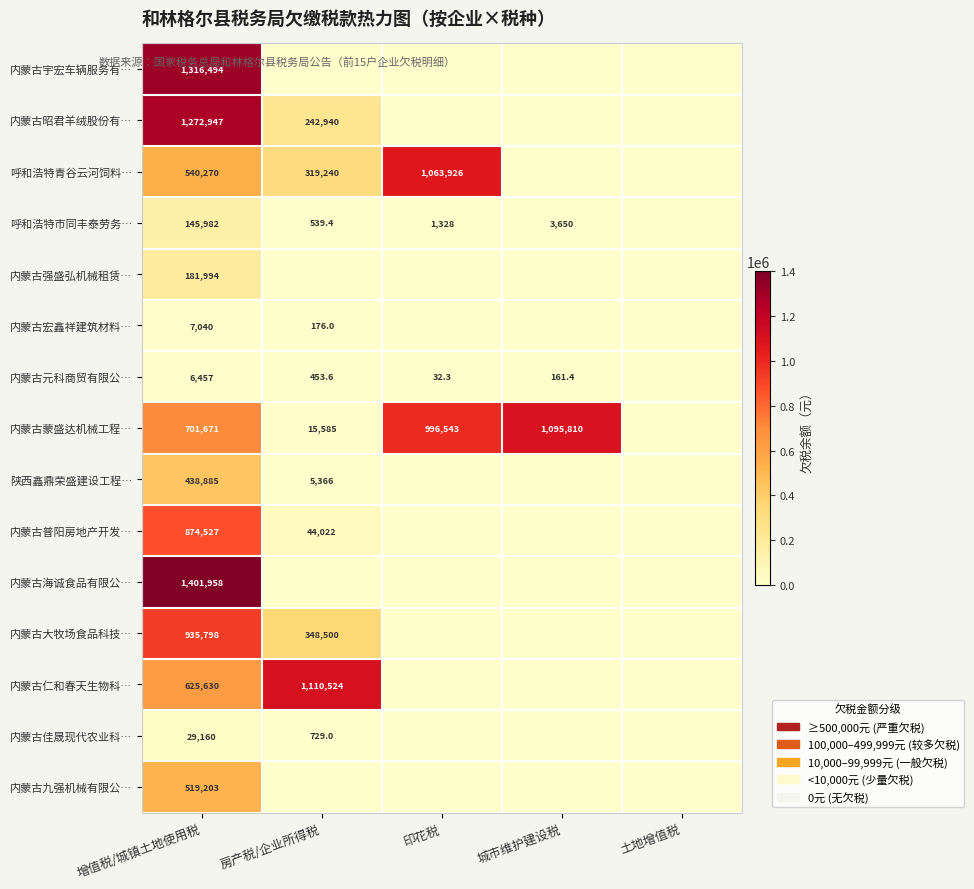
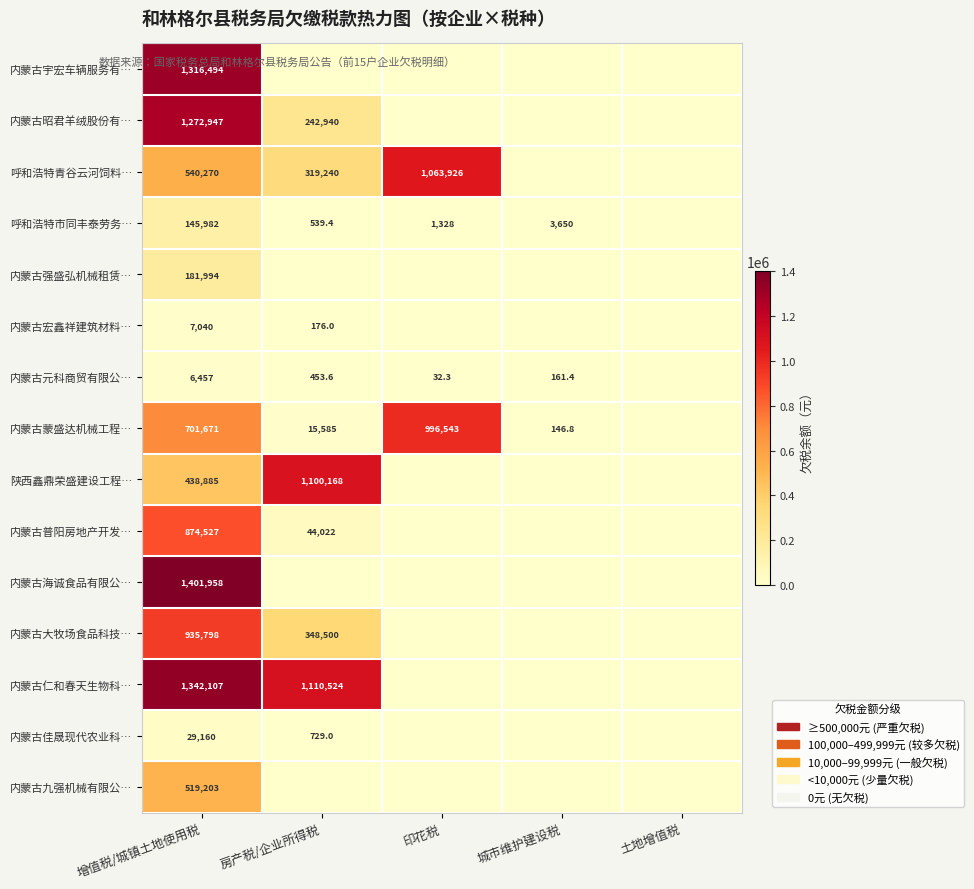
内蒙古蒙盛达机械工程…, 城市维护建设税: 1,095,810 -> 146.8
陕西鑫鼎荣盛建设工程…, 房产税/企业所得税: 5,366 -> 1,100,168
内蒙古仁和春天生物科…, 增值税/城镇土地使用税: 625,630 -> 1,342,107
